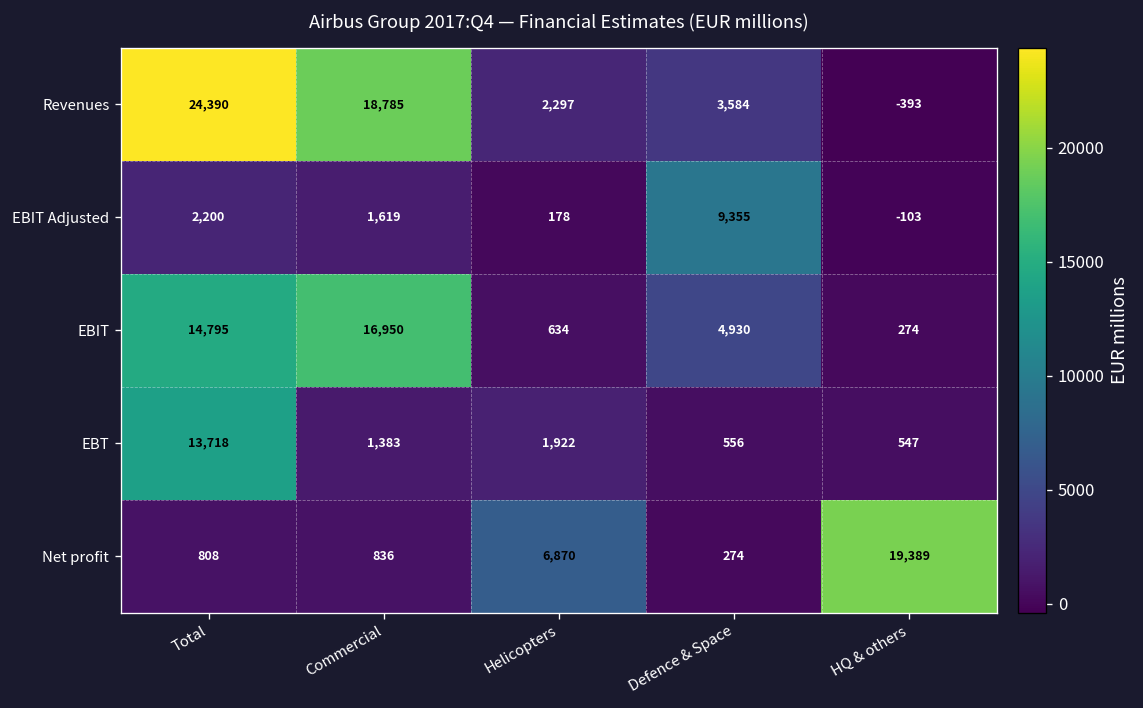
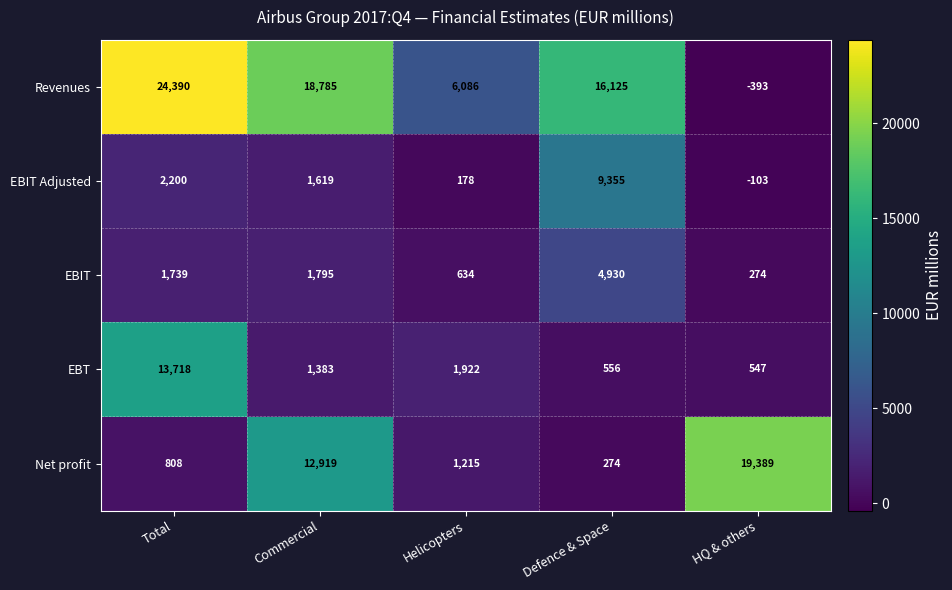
Revenues, Helicopters: 2,297 -> 6,086
Revenues, Defence & Space: 3,584 -> 16,125
EBIT, Total: 14,795 -> 1,739
EBIT, Commercial: 16,950 -> 1,795
Net profit, Commercial: 836 -> 12,919
Net profit, Helicopters: 6,870 -> 1,215
